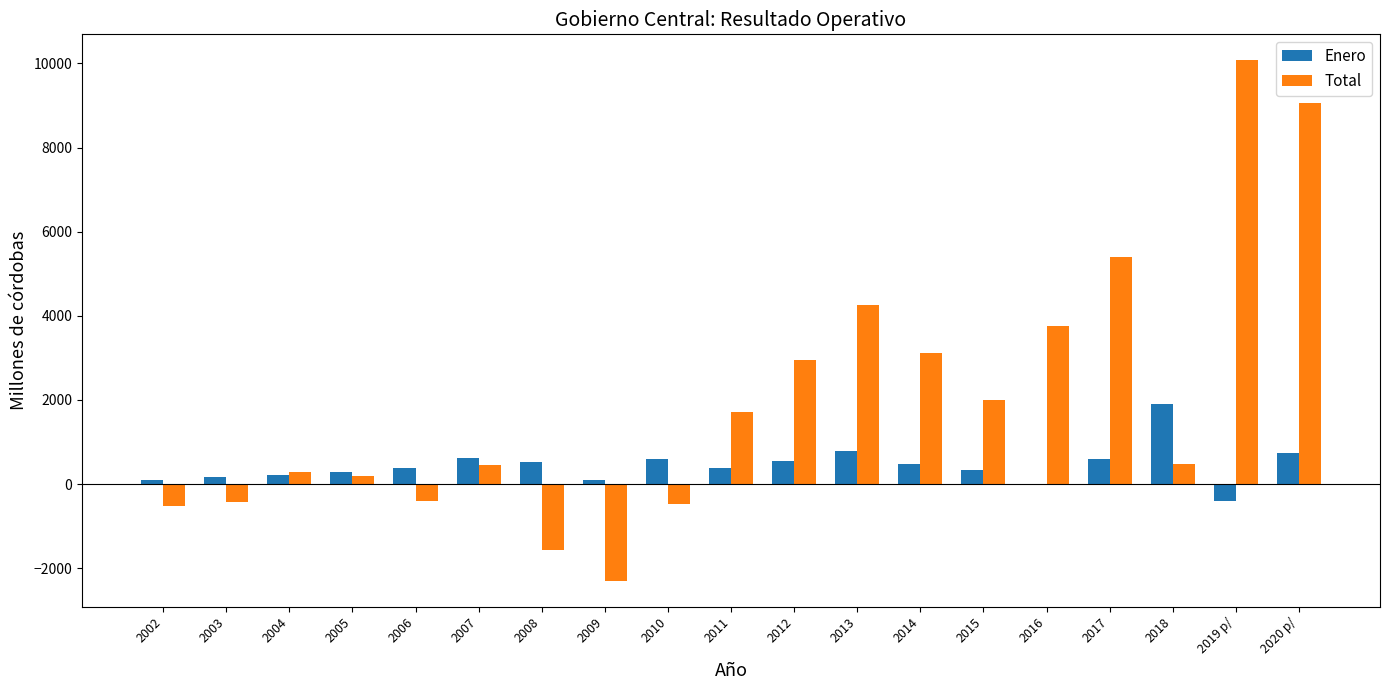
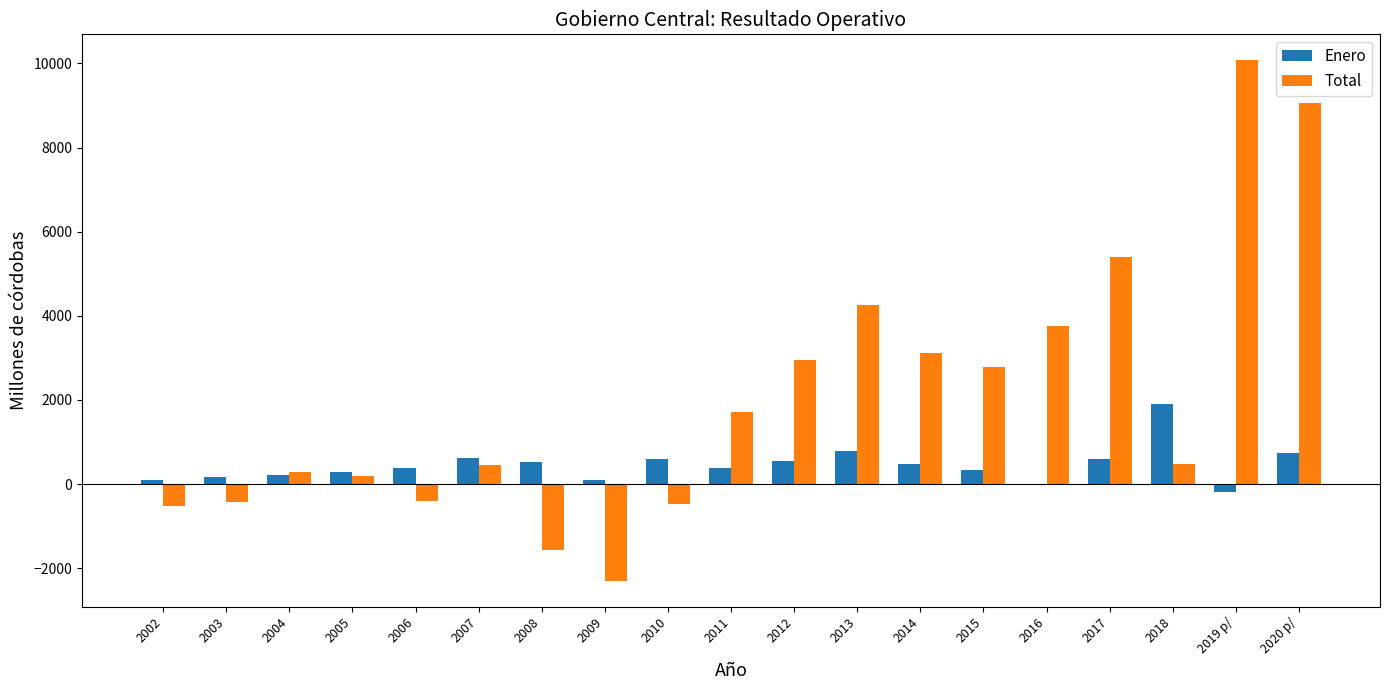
Total, 2015: 2000 -> 2800
Enero, 2019 p/: -400 -> -200
